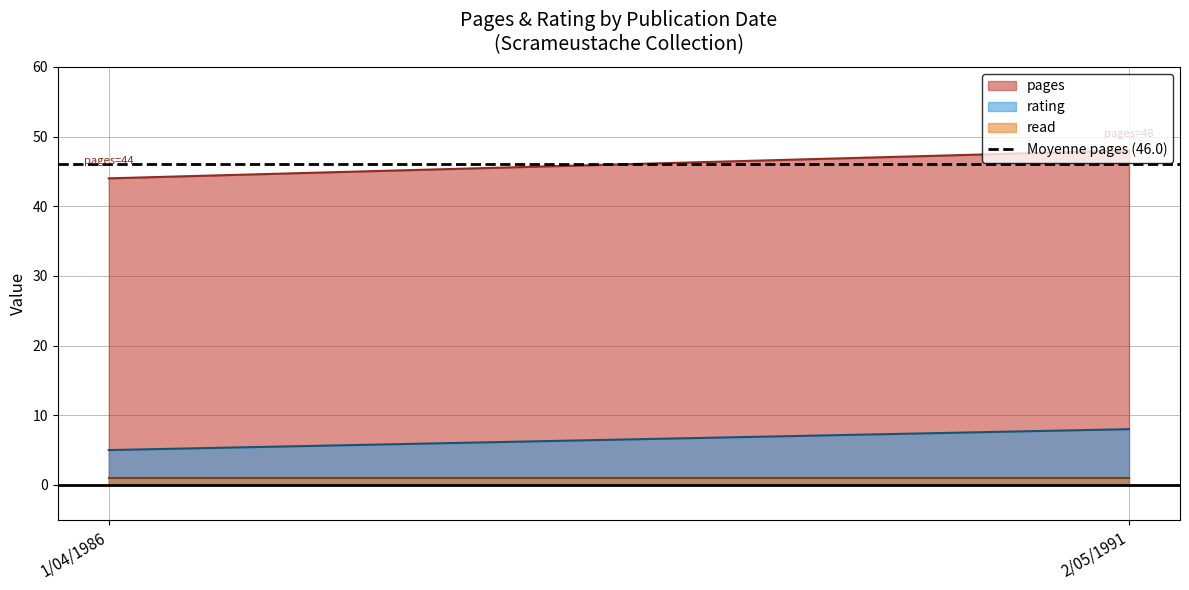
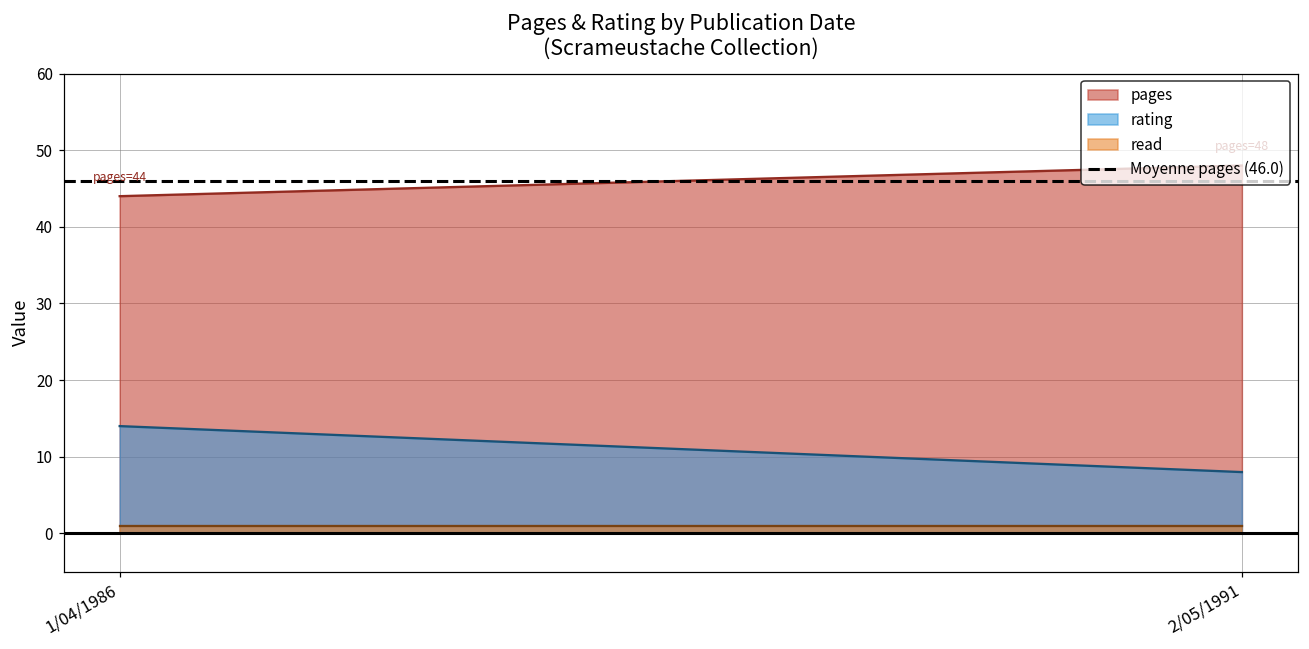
rating, 1/04/1986: 5 -> 14
